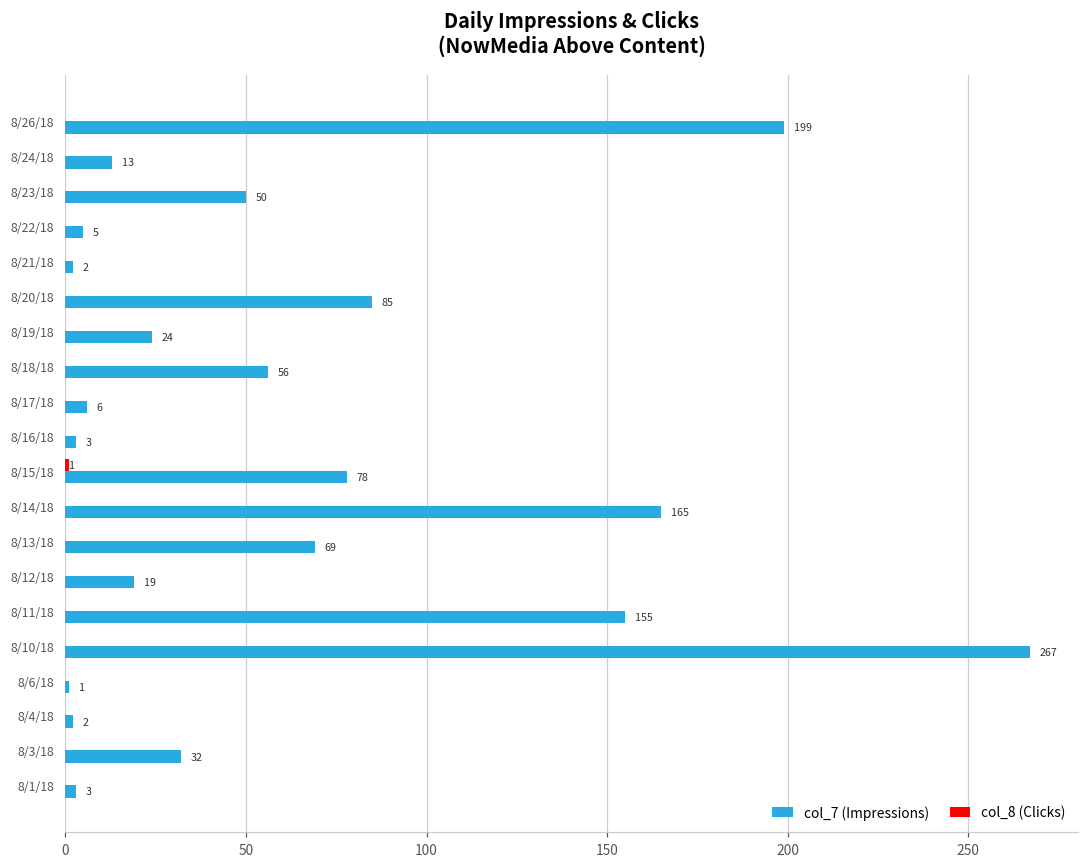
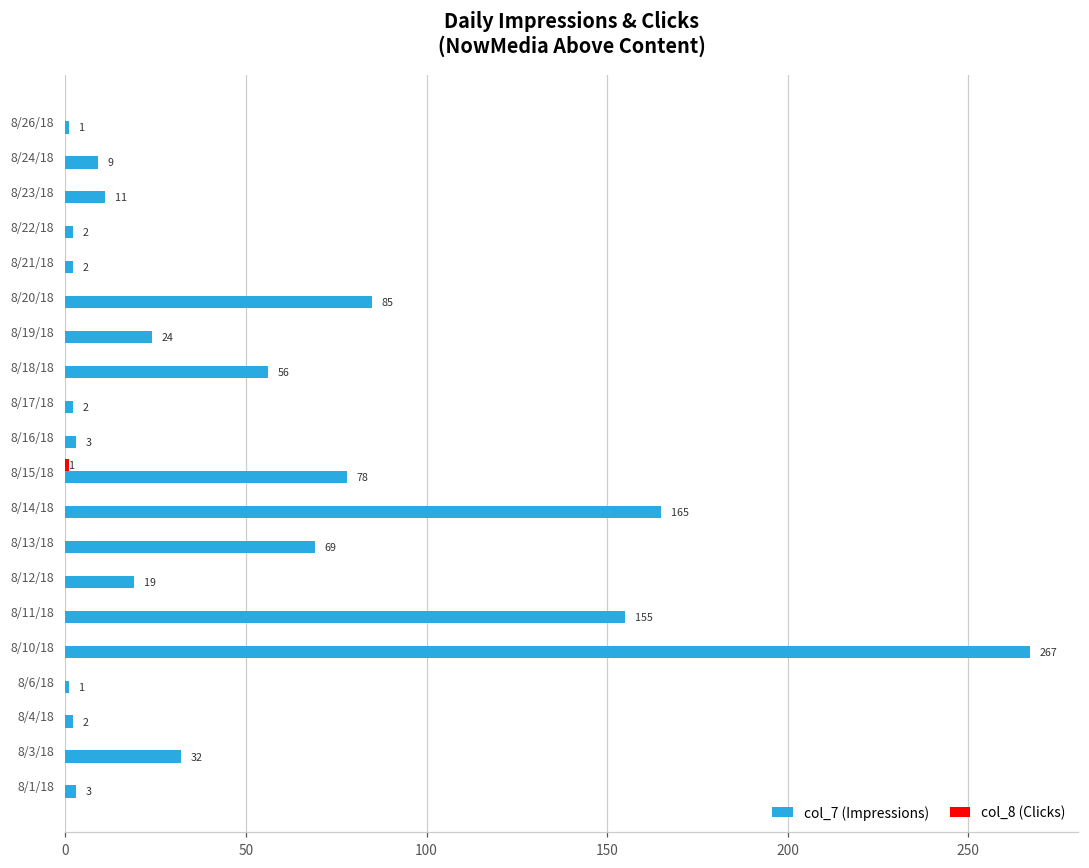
col_7 (Impressions), 8/26/18: 199 -> 1
col_7 (Impressions), 8/24/18: 13 -> 9
col_7 (Impressions), 8/23/18: 50 -> 11
col_7 (Impressions), 8/22/18: 5 -> 2
col_7 (Impressions), 8/17/18: 6 -> 2
